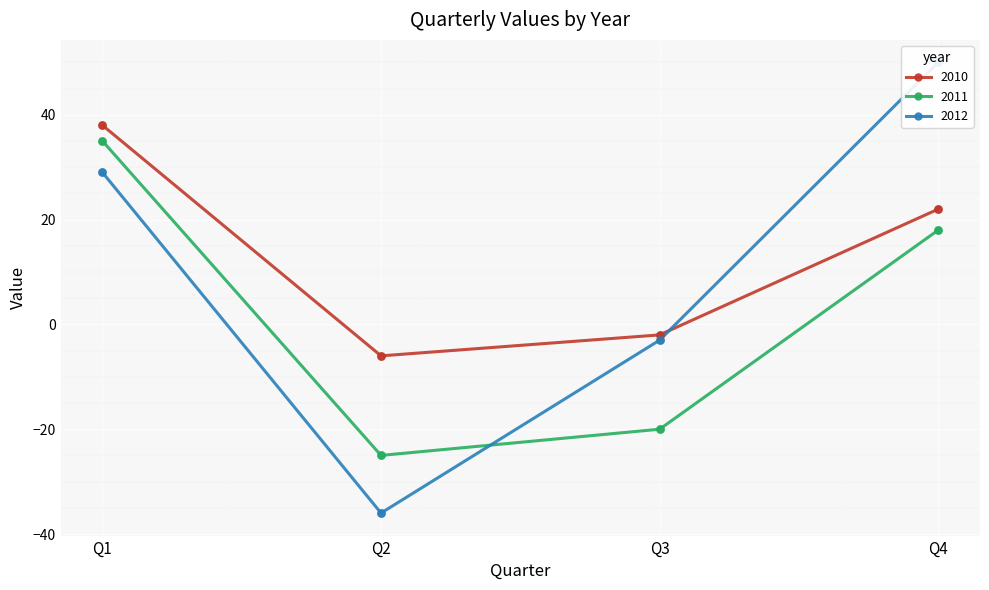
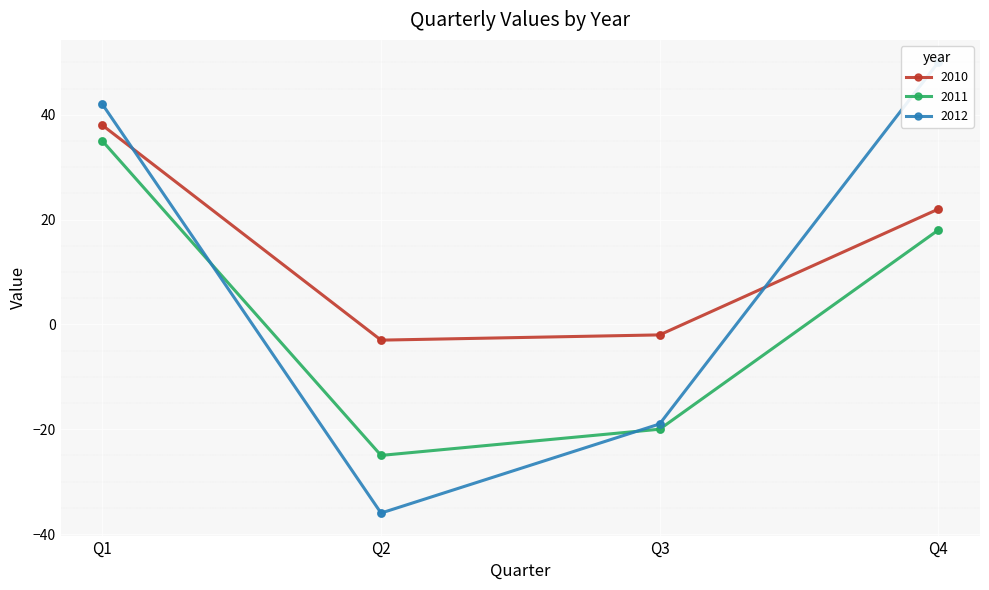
2012, Q1: 29 -> 42
2010, Q2: -6 -> -3
2012, Q3: -3 -> -19
